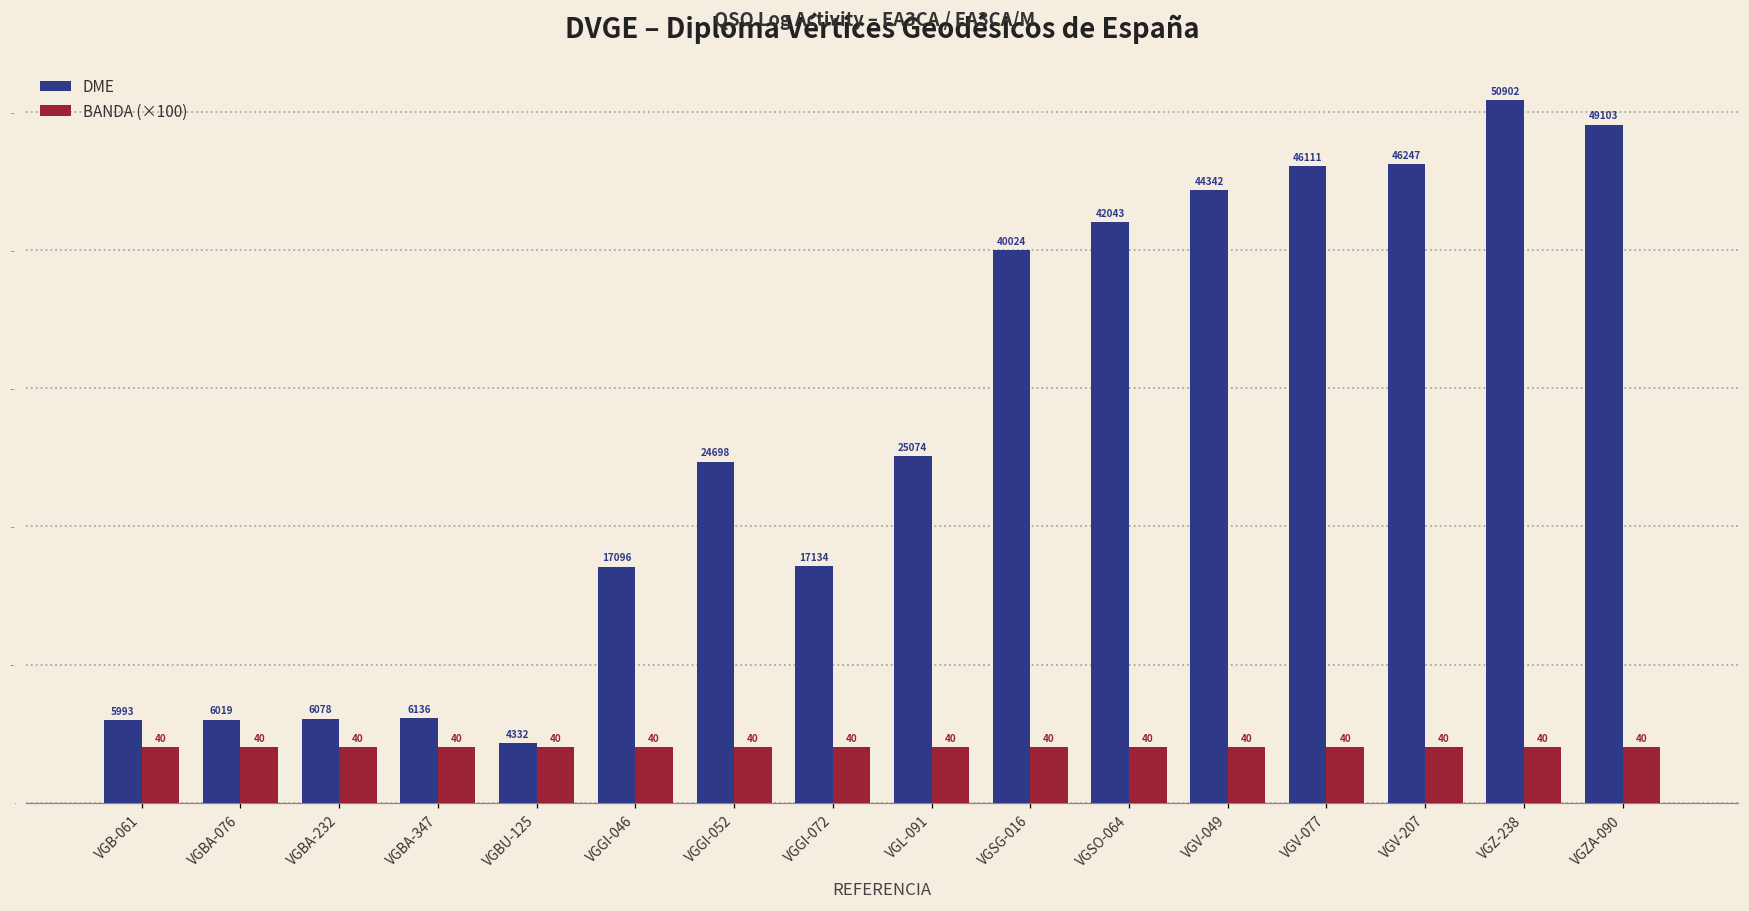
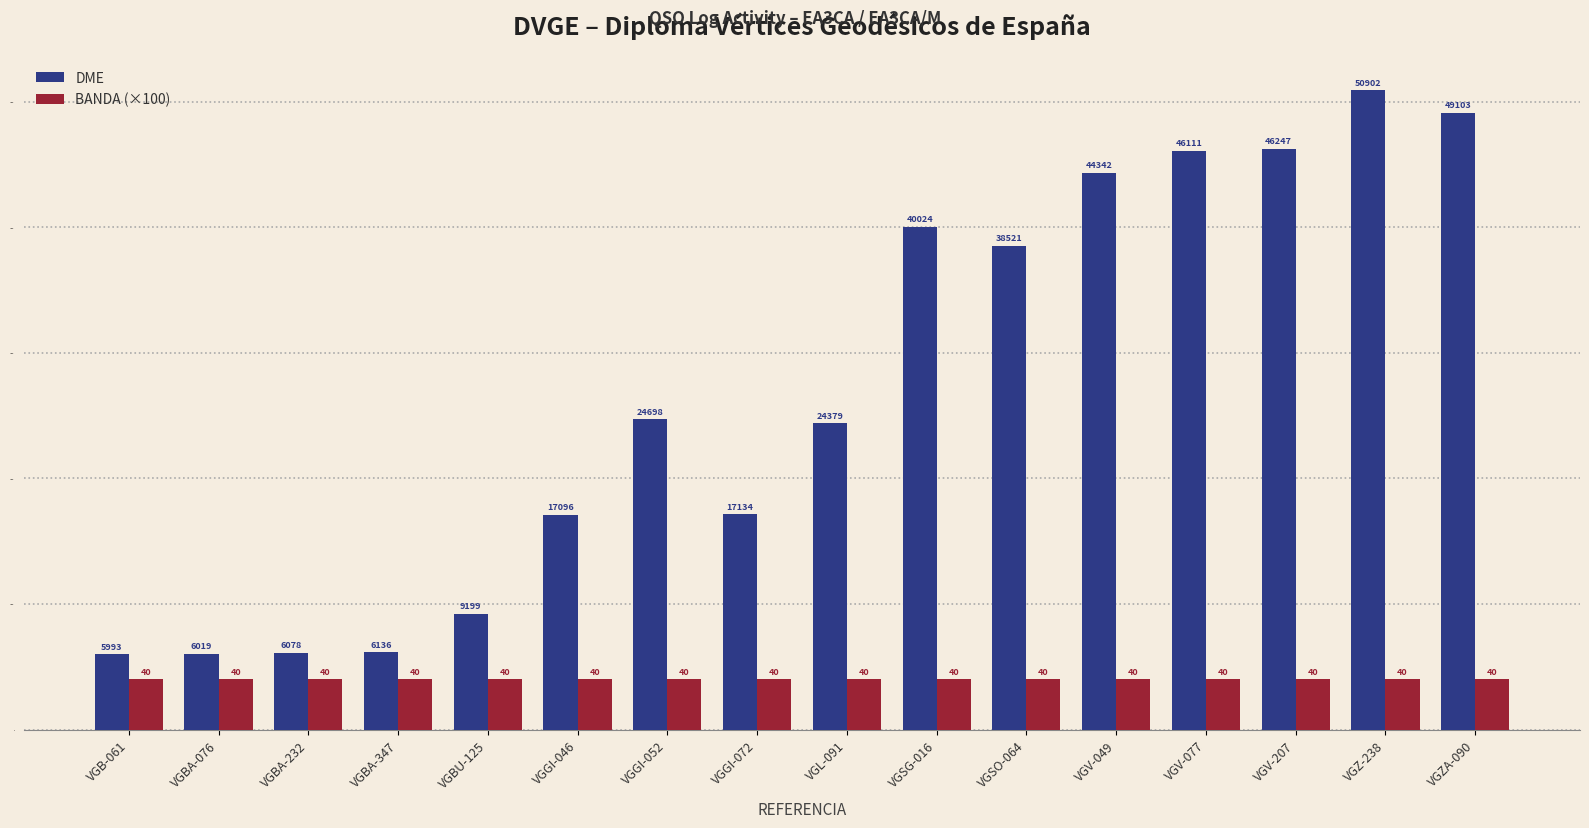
DME, VGBU-125: 4332 -> 9199
DME, VGL-091: 25074 -> 24379
DME, VGSO-064: 42043 -> 38521
